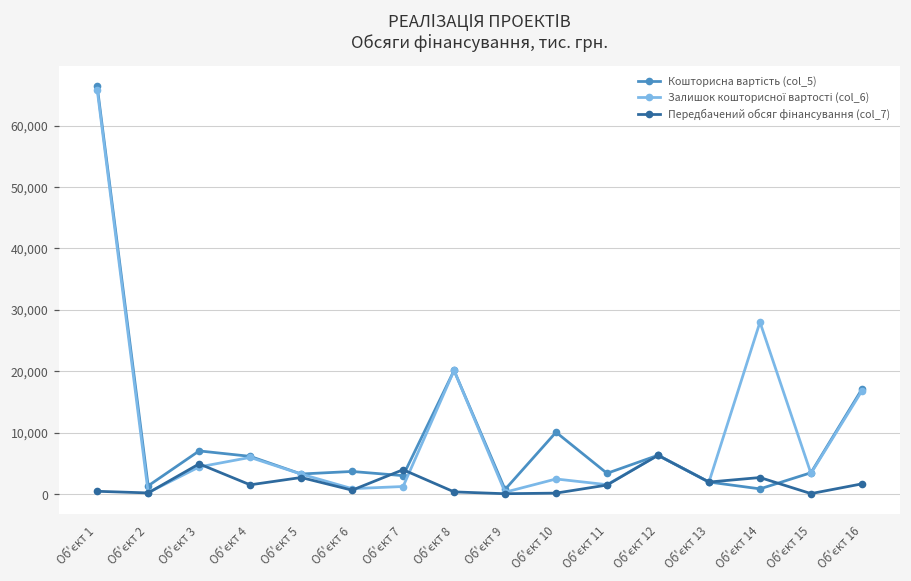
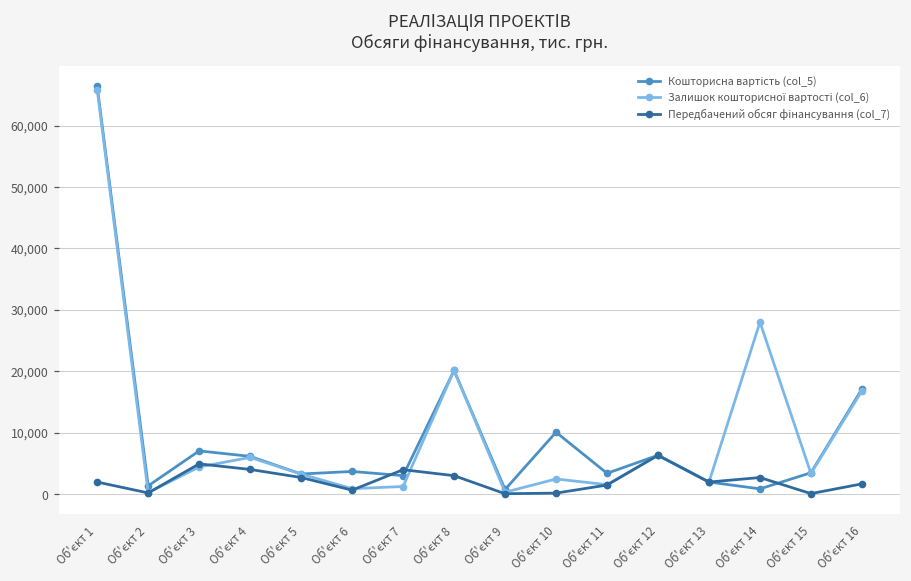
Передбачений обсяг фінансування (col_7), Об'єкт 1: 0 -> 2,000
Передбачений обсяг фінансування (col_7), Об'єкт 4: 2,000 -> 4,000
Передбачений обсяг фінансування (col_7), Об'єкт 8: 0 -> 3,000
